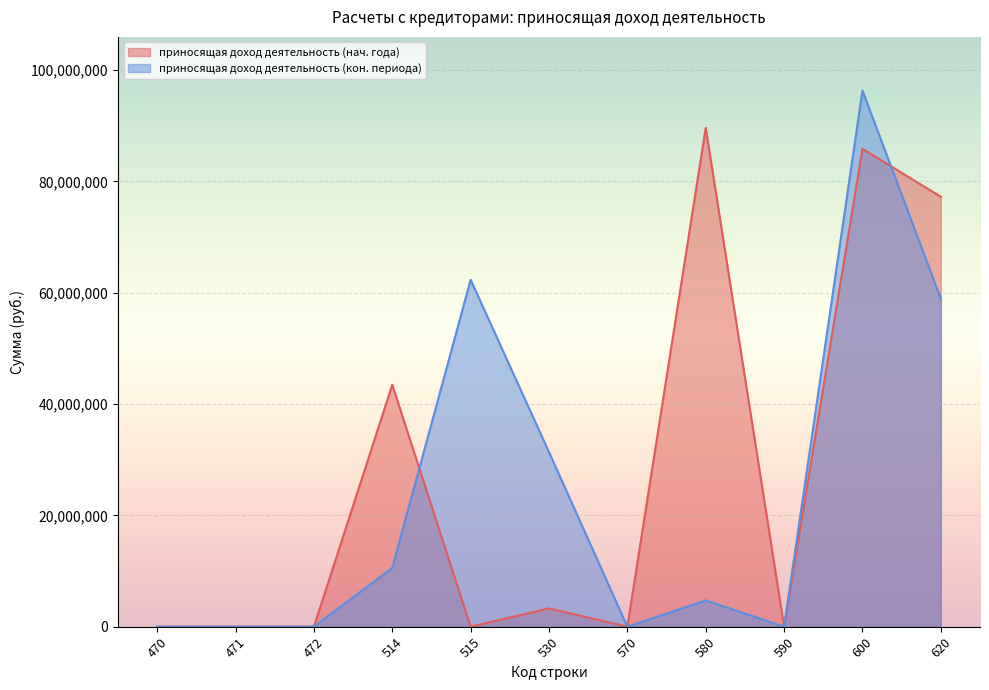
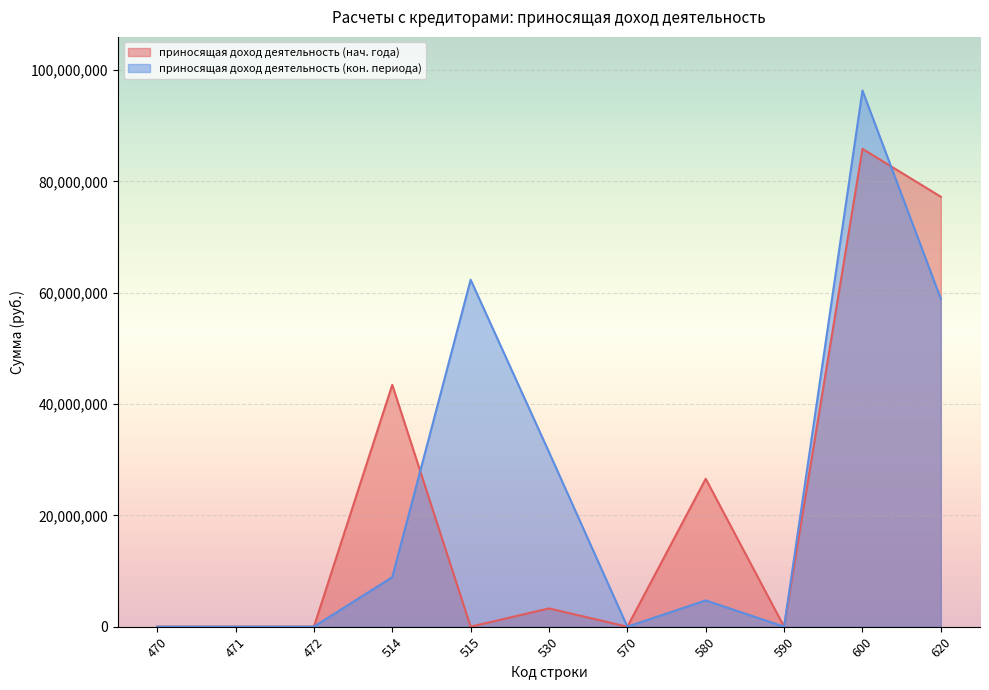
приносящая доход деятельность (кон. периода), 514: 11,000,000 -> 9,000,000
приносящая доход деятельность (нач. года), 580: 90,000,000 -> 27,000,000
